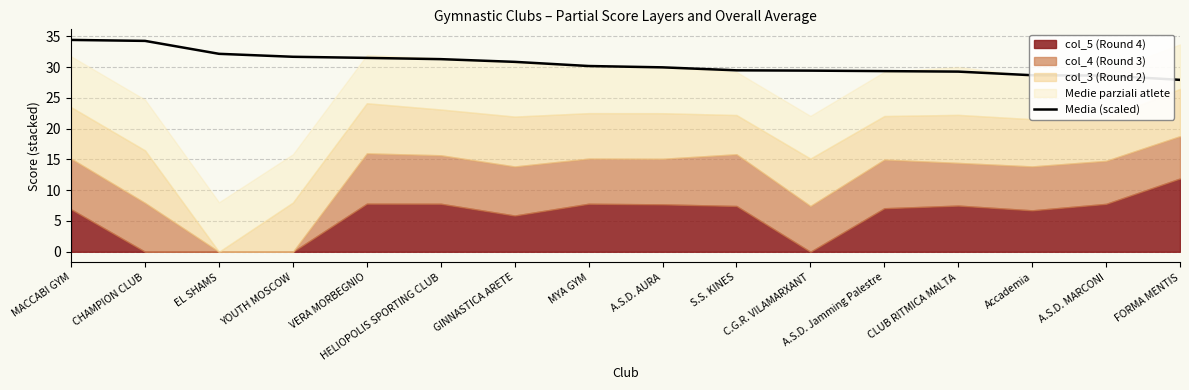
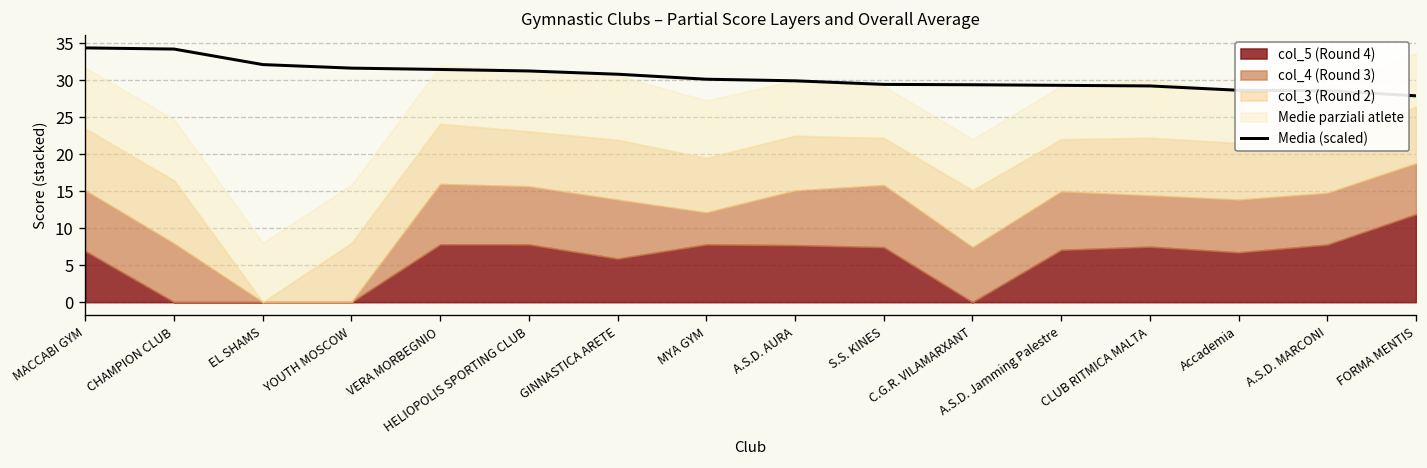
col_4 (Round 3), MYA GYM: 7 -> 4
